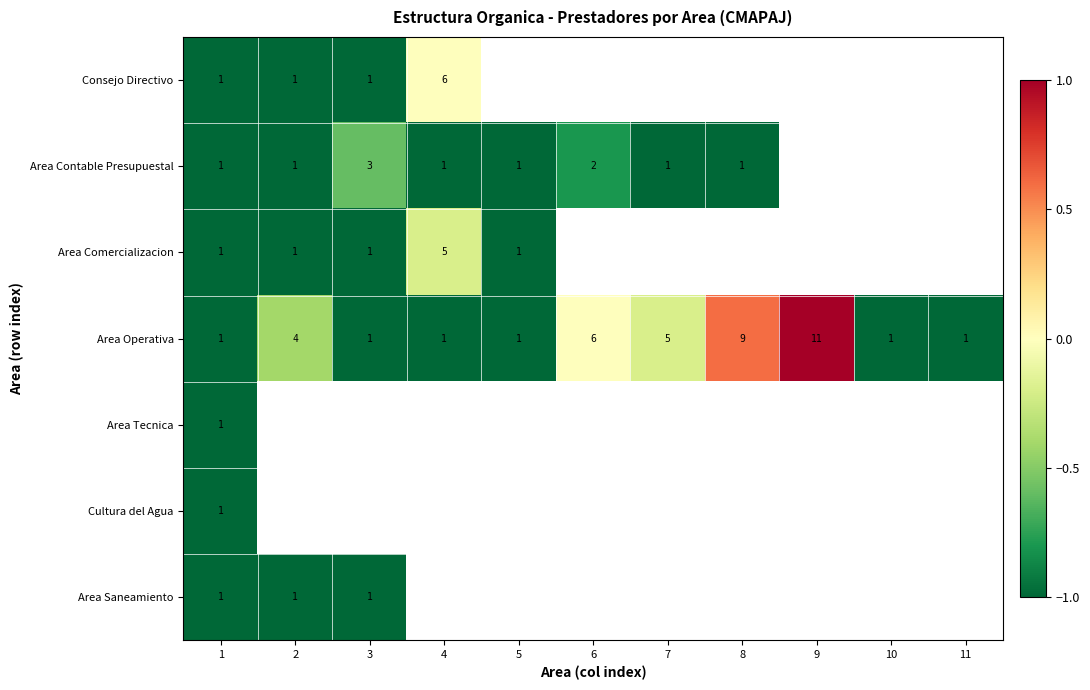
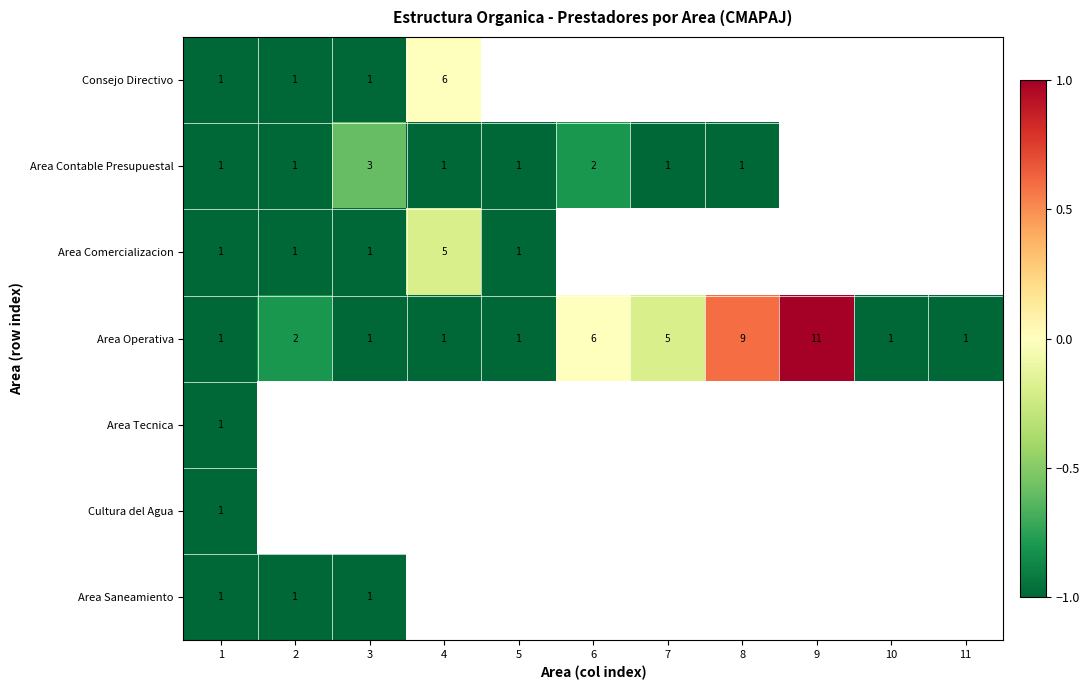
Area Operativa, 2: 4 -> 2
